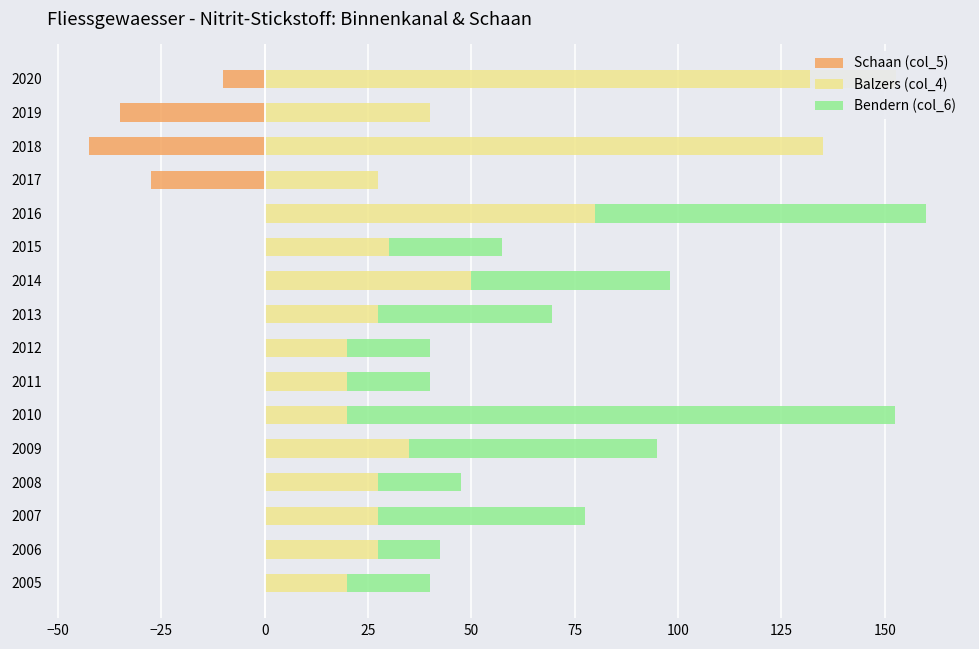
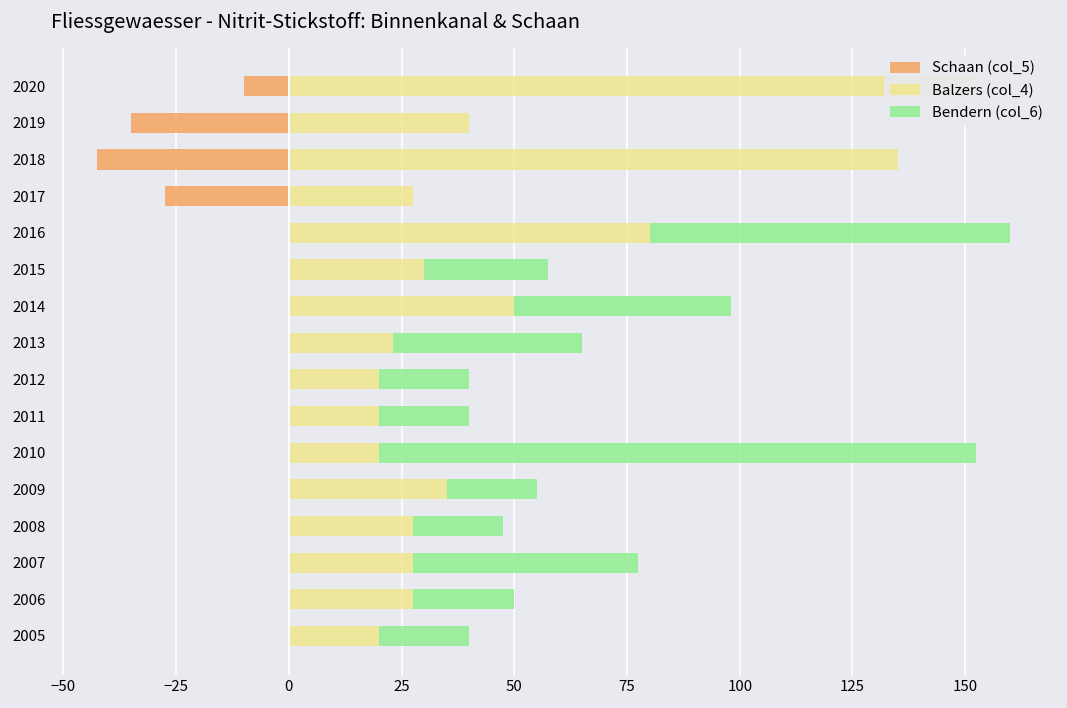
Balzers (col_4), 2013: 28 -> 23
Bendern (col_6), 2009: 60 -> 20
Bendern (col_6), 2006: 15 -> 23
